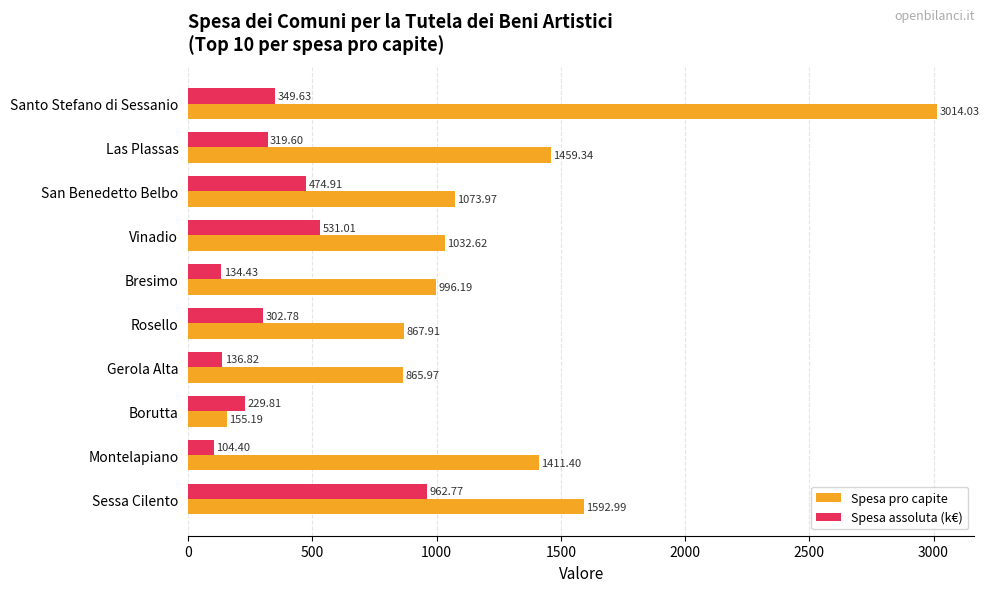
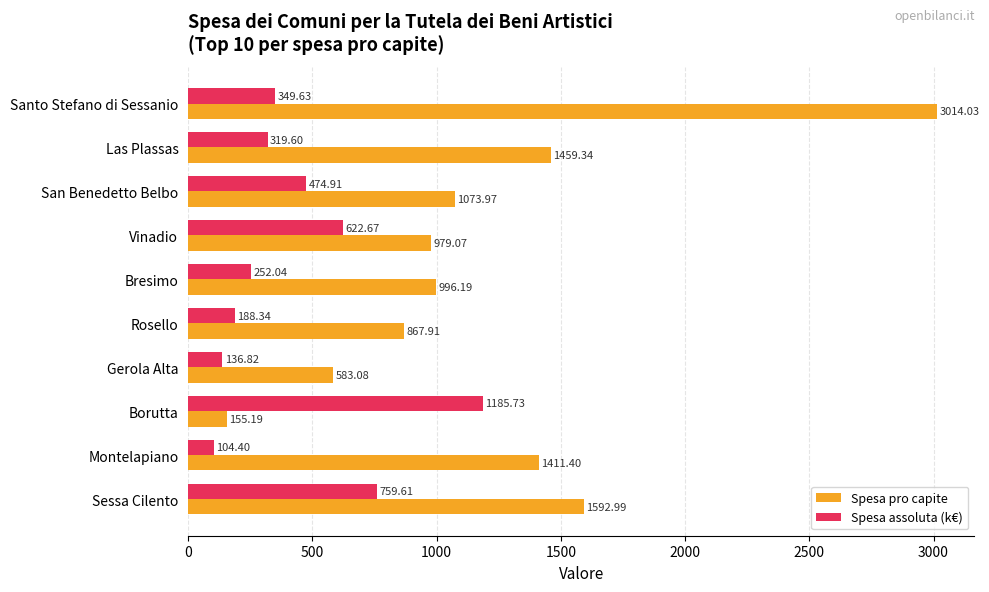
Spesa assoluta (k€), Vinadio: 531.01 -> 622.67
Spesa pro capite, Vinadio: 1032.62 -> 979.07
Spesa assoluta (k€), Bresimo: 134.43 -> 252.04
Spesa assoluta (k€), Rosello: 302.78 -> 188.34
Spesa pro capite, Gerola Alta: 865.97 -> 583.08
Spesa assoluta (k€), Borutta: 229.81 -> 1185.73
Spesa assoluta (k€), Sessa Cilento: 962.77 -> 759.61
